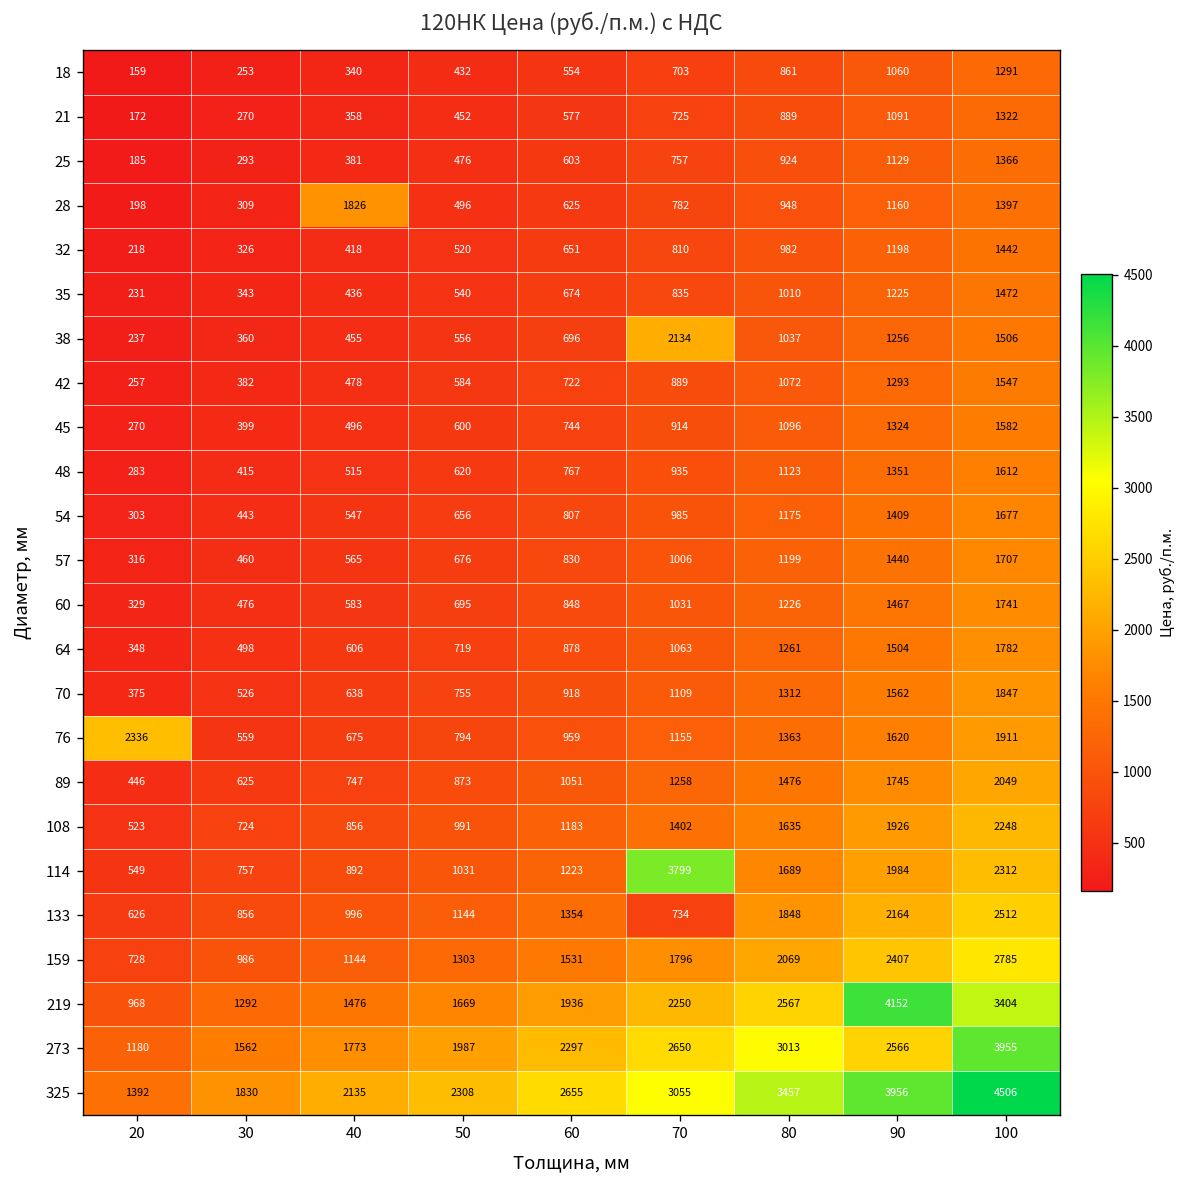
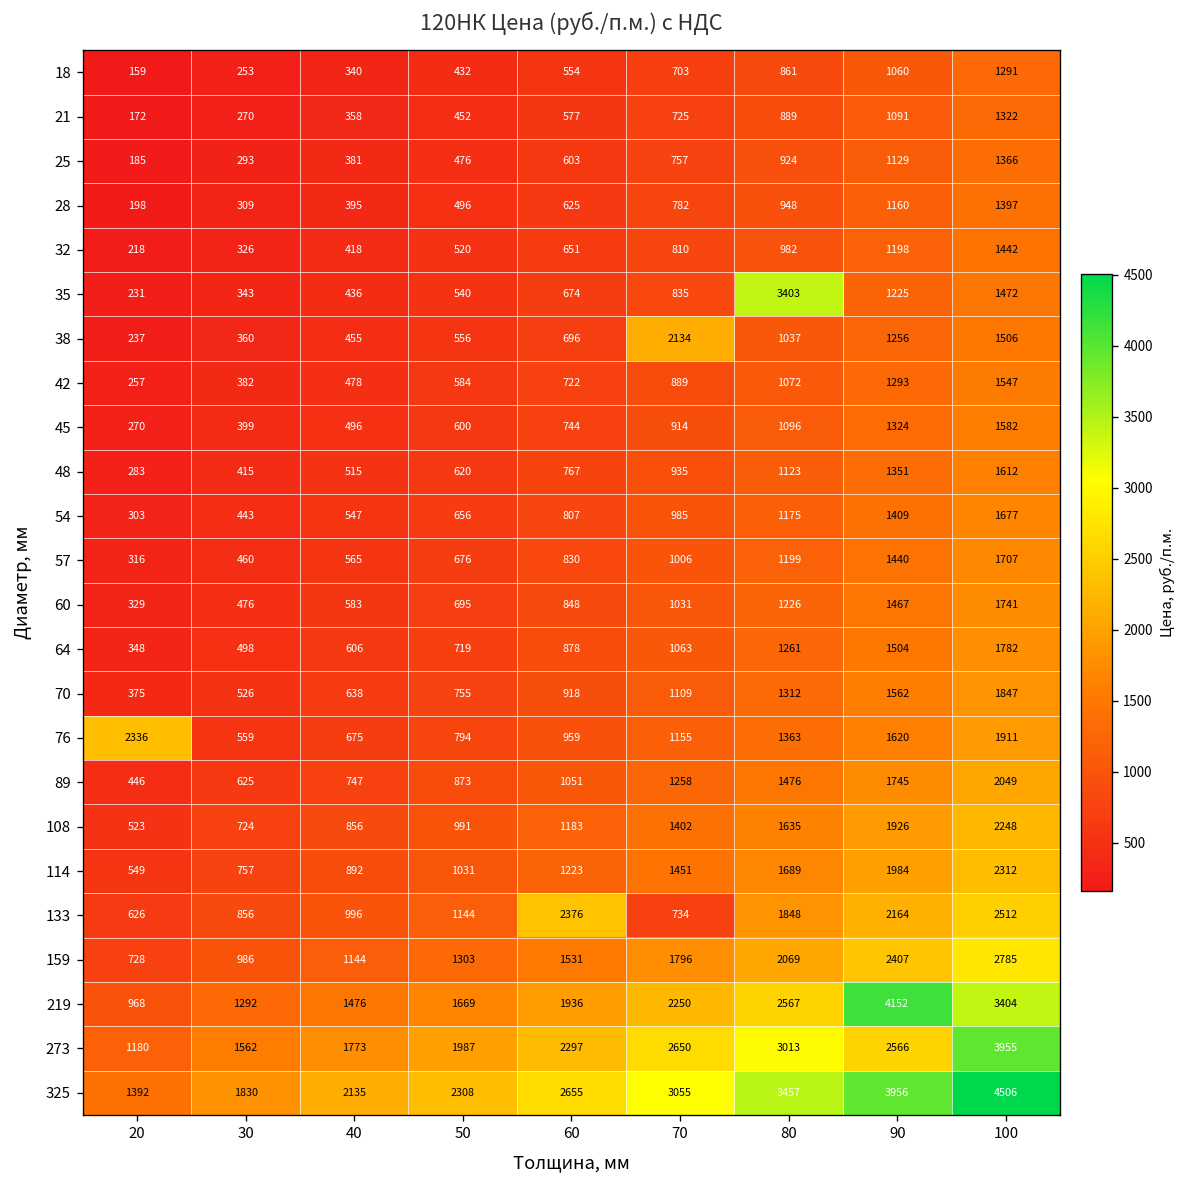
28, 40: 1826 -> 395
35, 80: 1010 -> 3403
114, 70: 3799 -> 1451
133, 60: 1354 -> 2376
